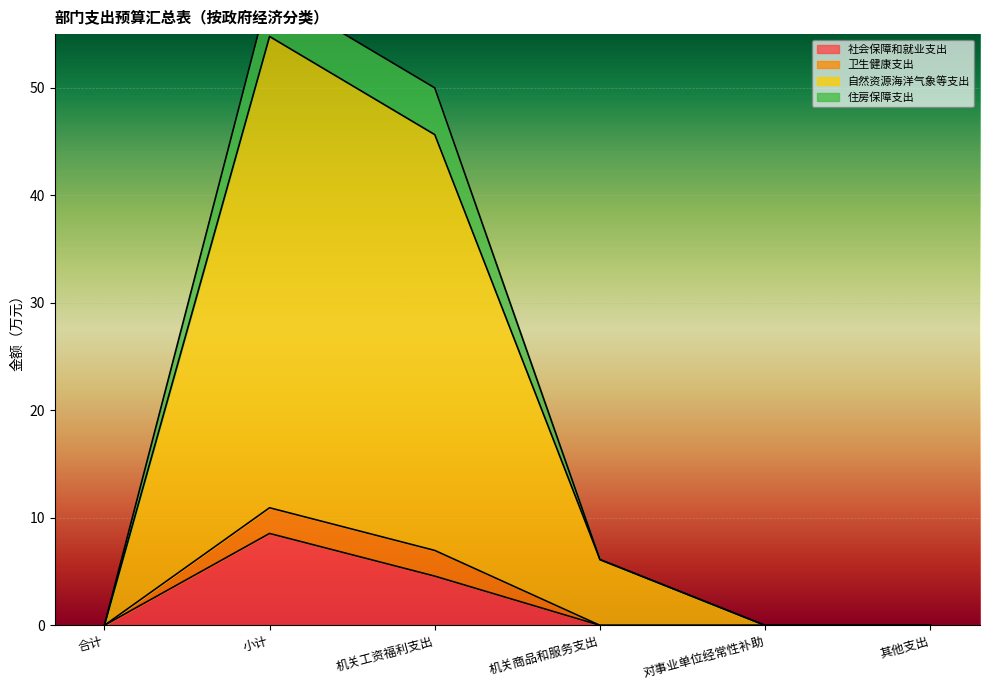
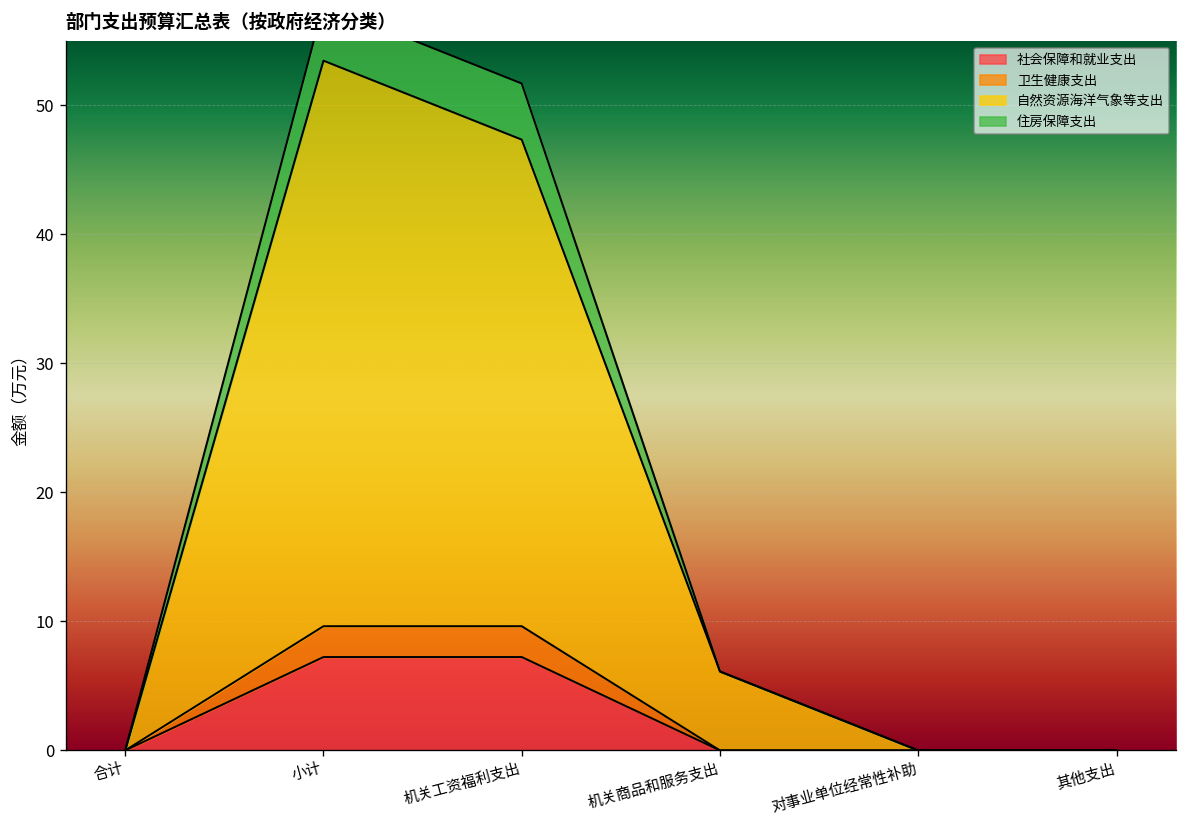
社会保障和就业支出, 小计: 8.6 -> 7.2
社会保障和就业支出, 机关工资福利支出: 4.6 -> 7.2
自然资源海洋气象等支出, 机关工资福利支出: 38.7 -> 37.7
